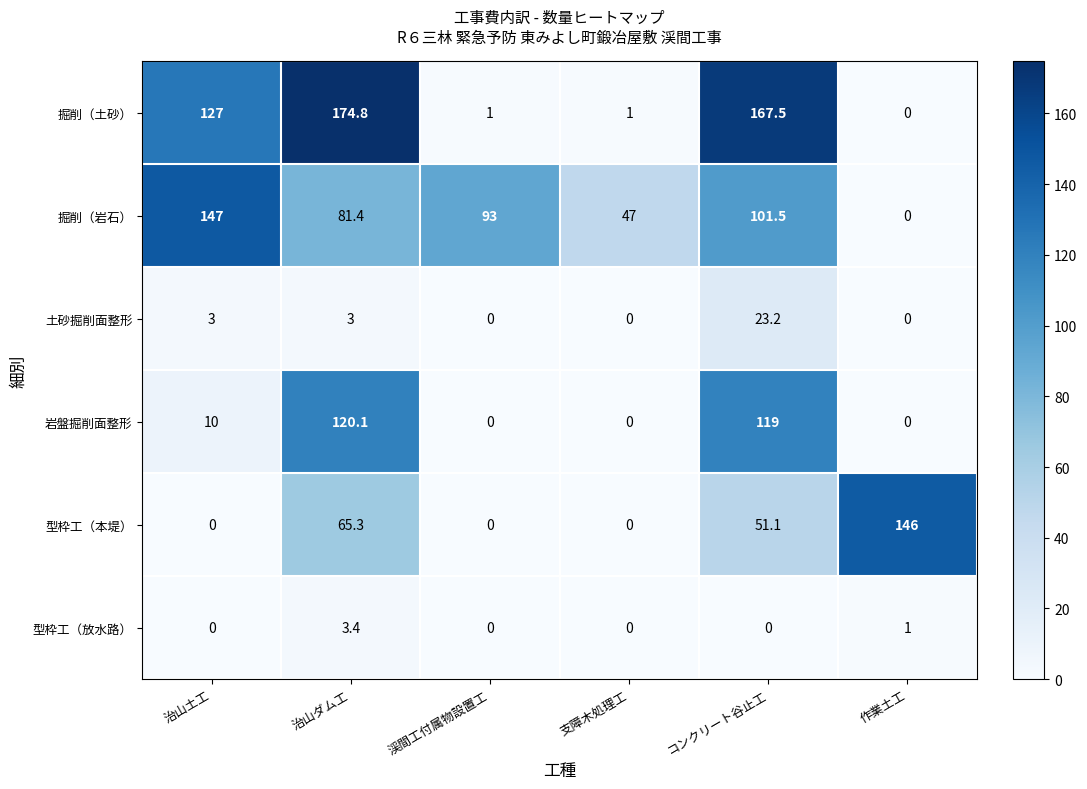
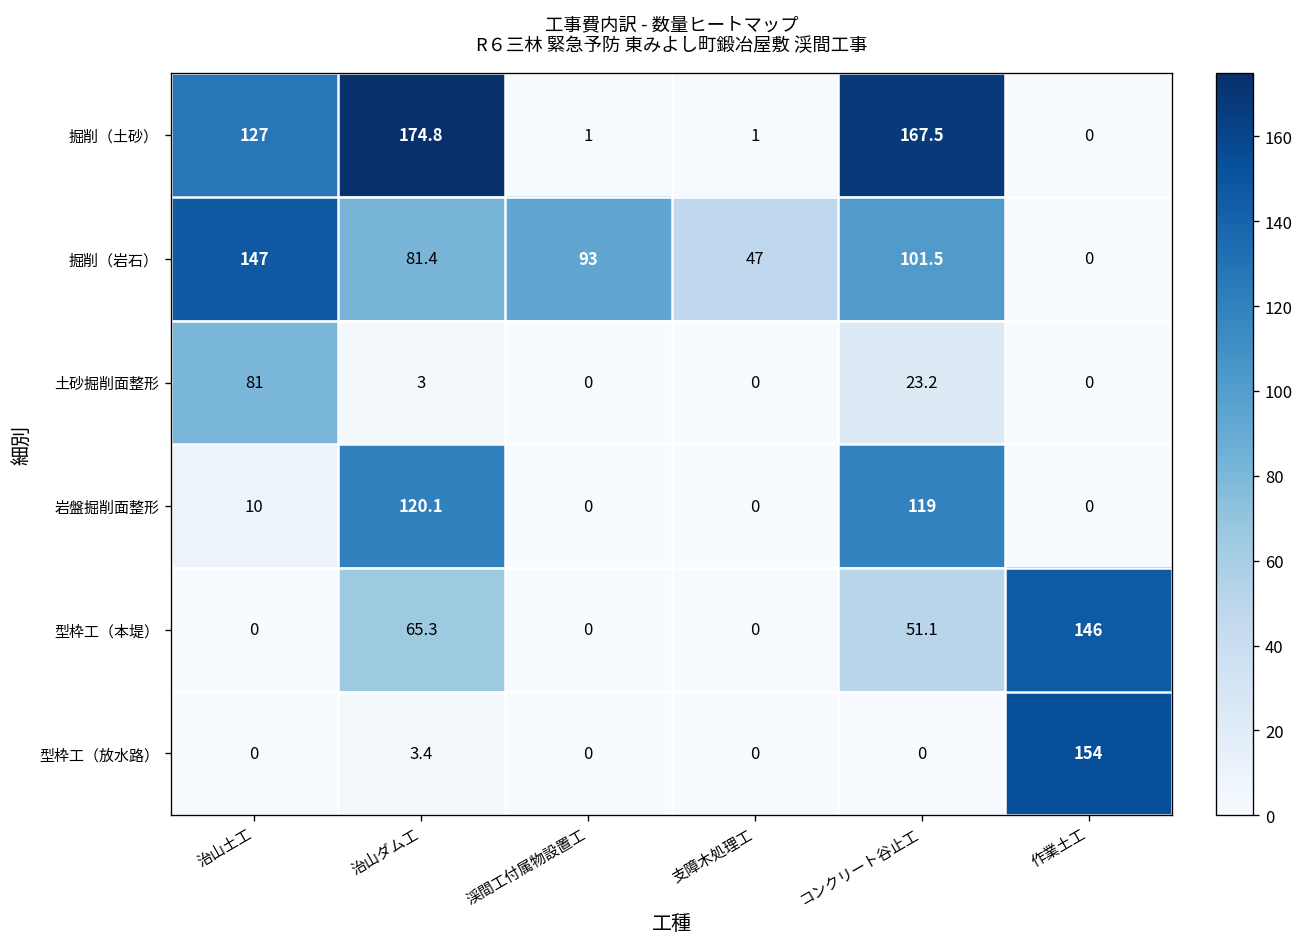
土砂掘削面整形, 治山土工: 3 -> 81
型枠工（放水路）, 作業土工: 1 -> 154
